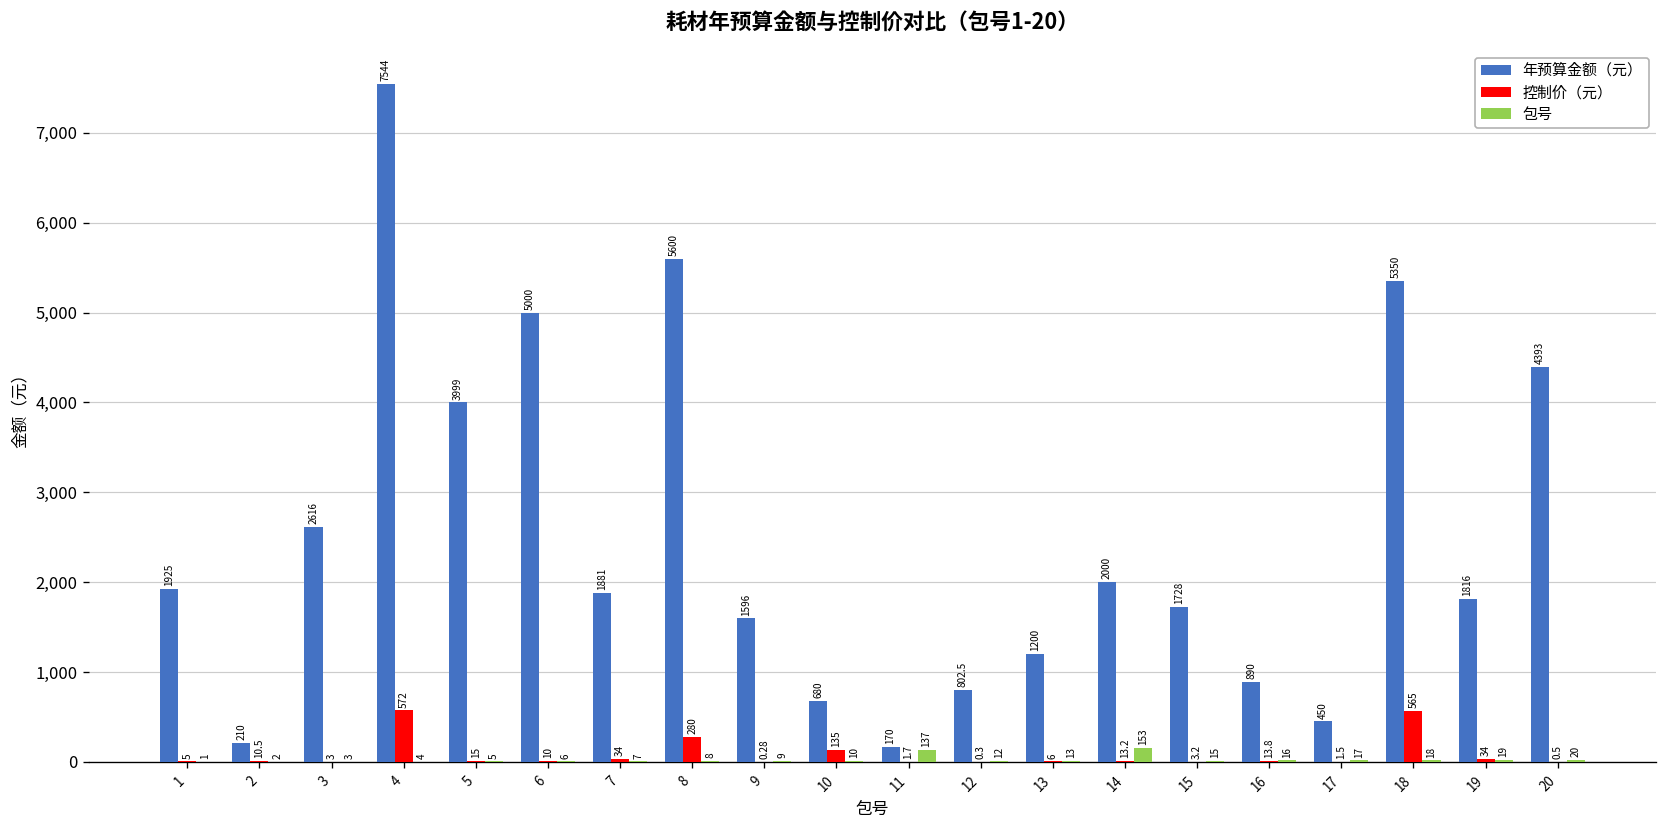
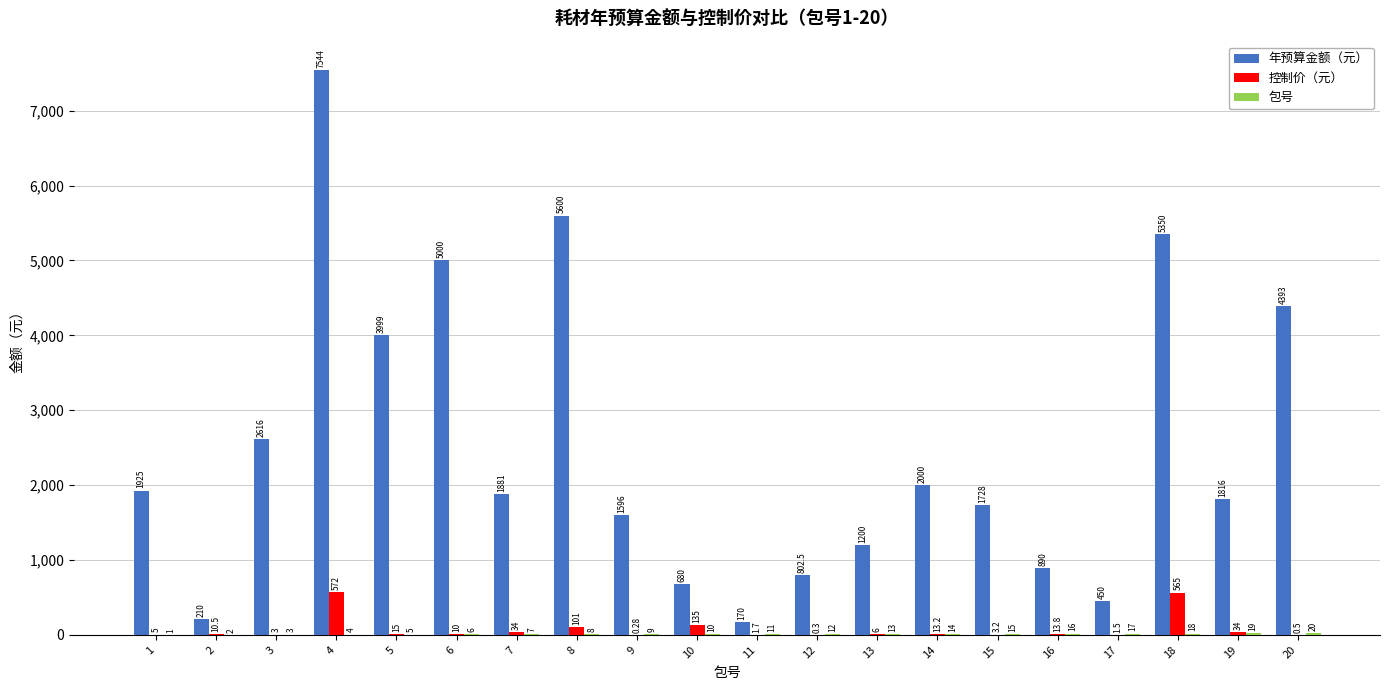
控制价（元）, 8: 280 -> 101
包号, 11: 137 -> 11
包号, 14: 153 -> 14
